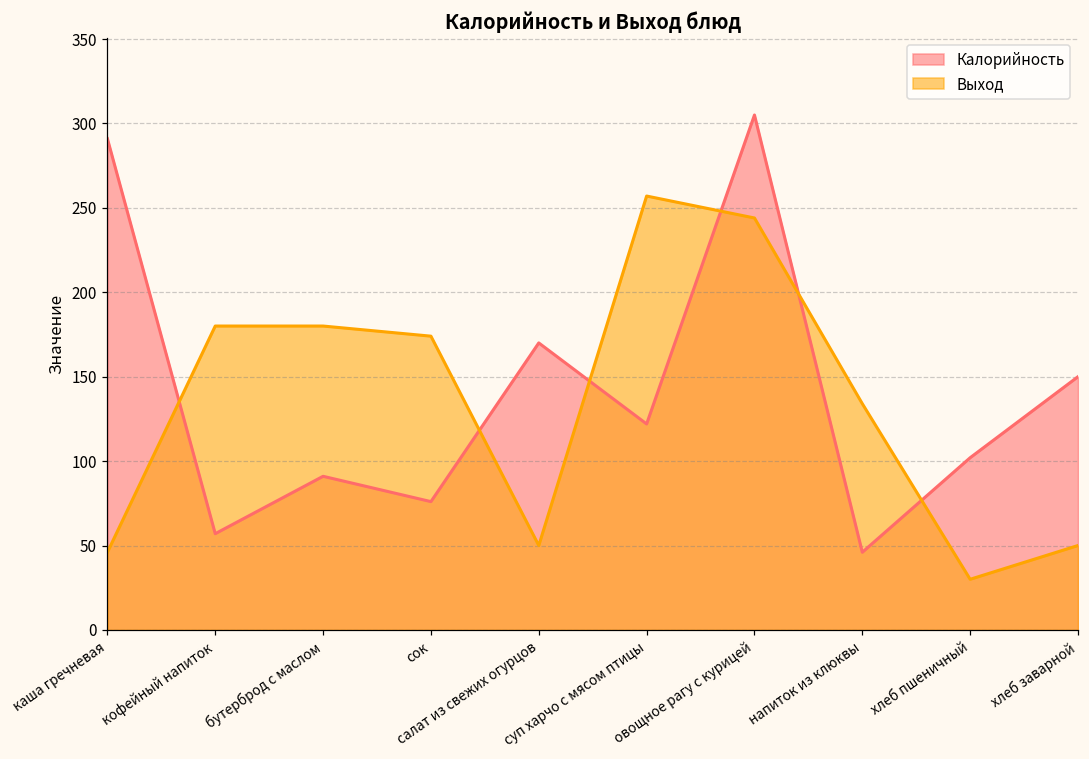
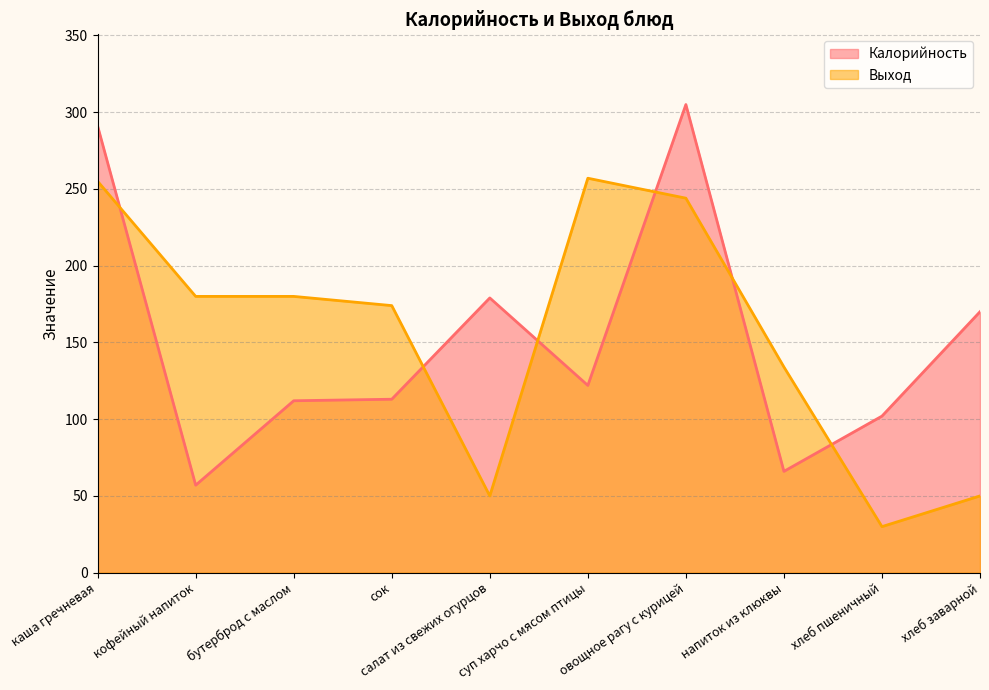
Выход, каша гречневая: 46 -> 255
Калорийность, бутерброд с маслом: 91 -> 112
Калорийность, сок: 76 -> 113
Калорийность, салат из свежих огурцов: 170 -> 179
Калорийность, напиток из клюквы: 46 -> 66
Калорийность, хлеб заварной: 150 -> 170
